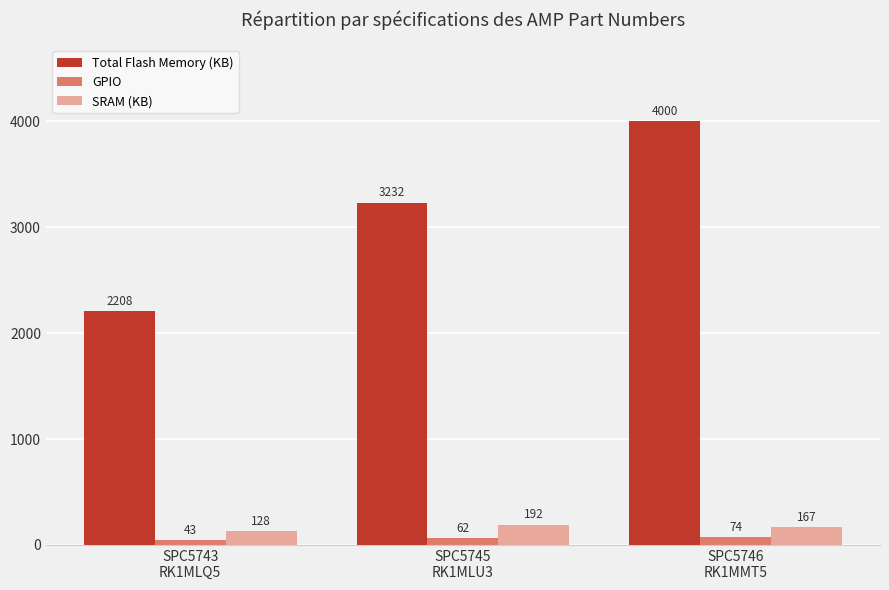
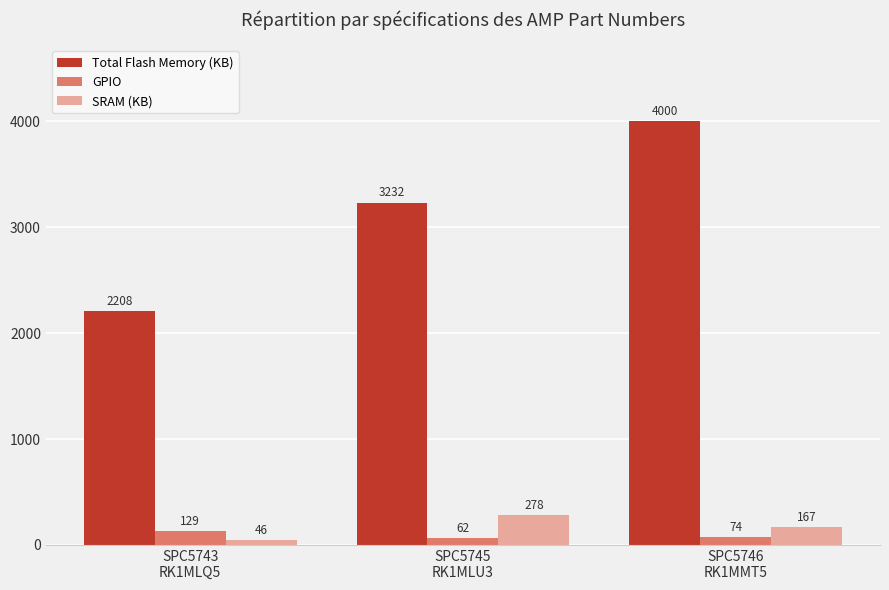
GPIO, SPC5743 RK1MLQ5: 43 -> 129
SRAM (KB), SPC5743 RK1MLQ5: 128 -> 46
SRAM (KB), SPC5745 RK1MLU3: 192 -> 278
